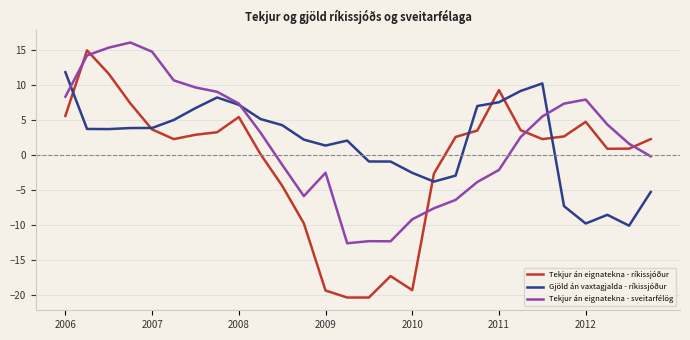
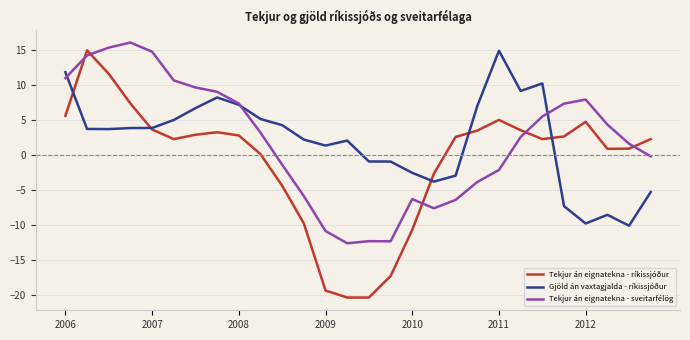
Tekjur án eignatekna - sveitarfélög, 2006: 8 -> 11
Tekjur án eignatekna - ríkissjóður, 2008: 5 -> 3
Tekjur án eignatekna - sveitarfélög, 2009: -3 -> -11
Tekjur án eignatekna - ríkissjóður, 2010: -19 -> -11
Tekjur án eignatekna - sveitarfélög, 2010: -9 -> -6
Tekjur án eignatekna - ríkissjóður, 2011: 9 -> 5
Gjöld án vaxtagjalda - ríkissjóður, 2011: 7 -> 15
